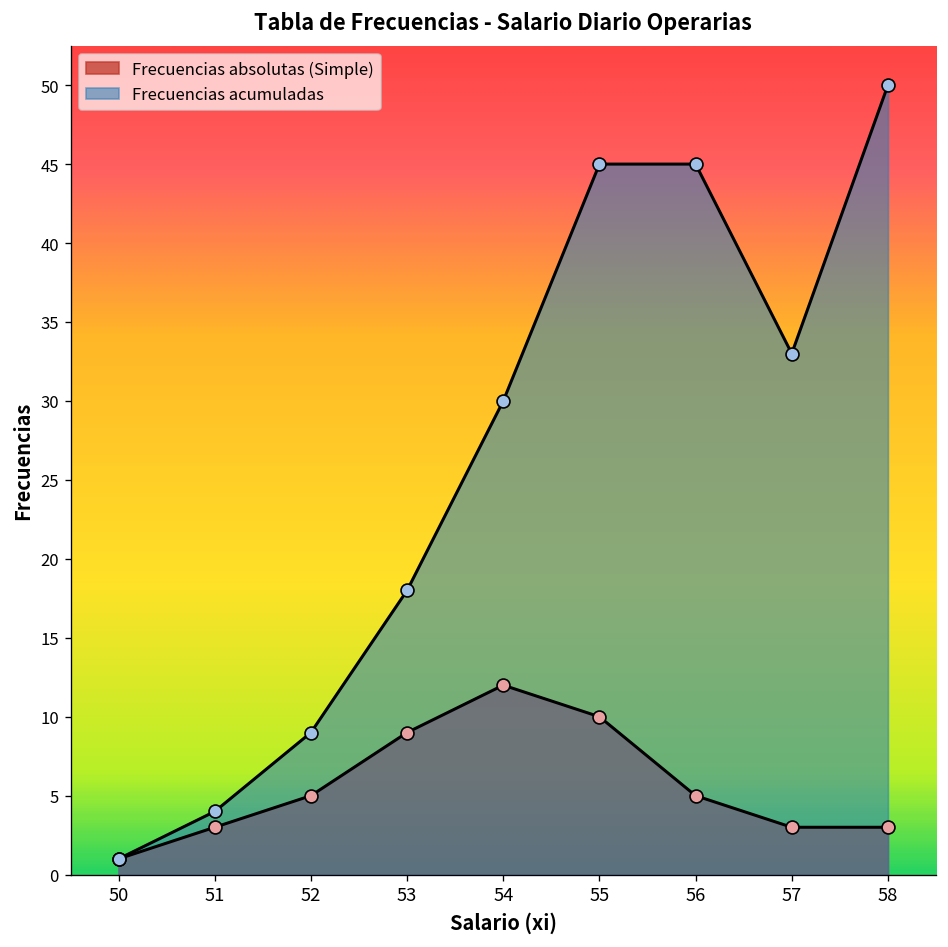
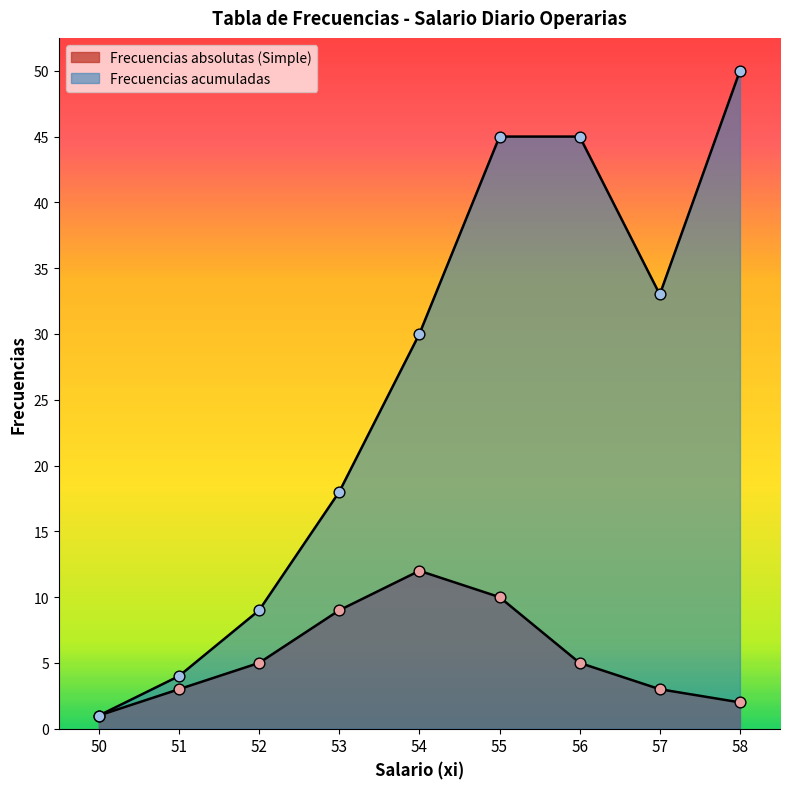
Frecuencias absolutas (Simple), 58: 3 -> 2
